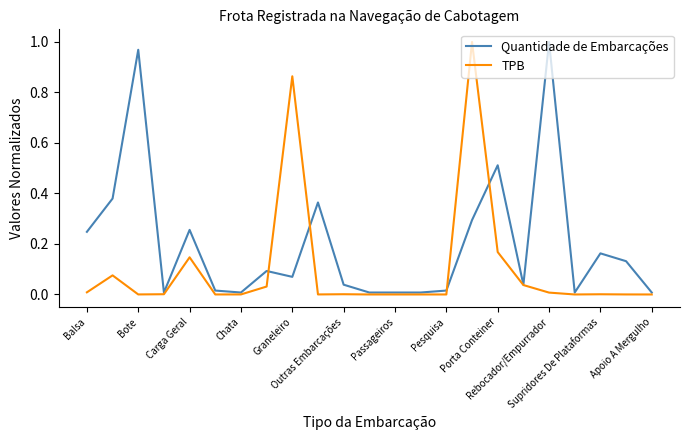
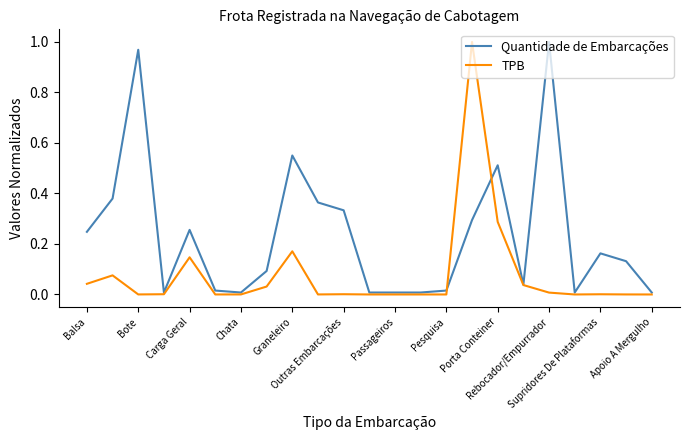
TPB, Balsa: 0.01 -> 0.04
Quantidade de Embarcações, Graneleiro: 0.07 -> 0.55
TPB, Graneleiro: 0.86 -> 0.17
Quantidade de Embarcações, Outras Embarcações: 0.04 -> 0.33
TPB, Porta Conteiner: 0.17 -> 0.29
